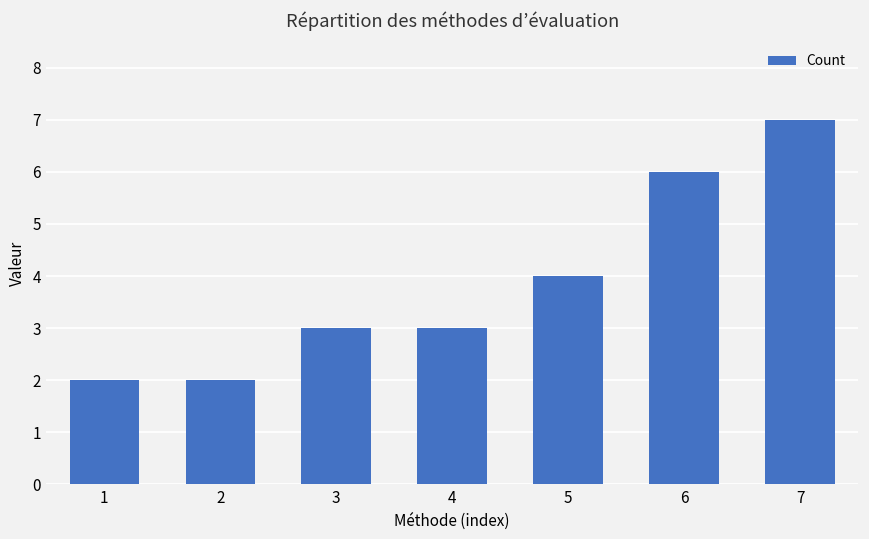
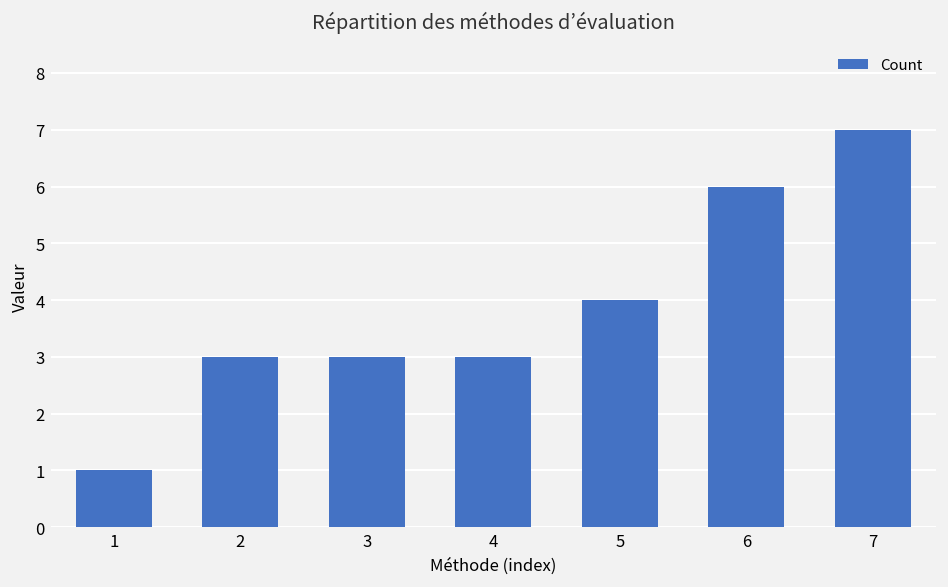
1: 2 -> 1
2: 2 -> 3
